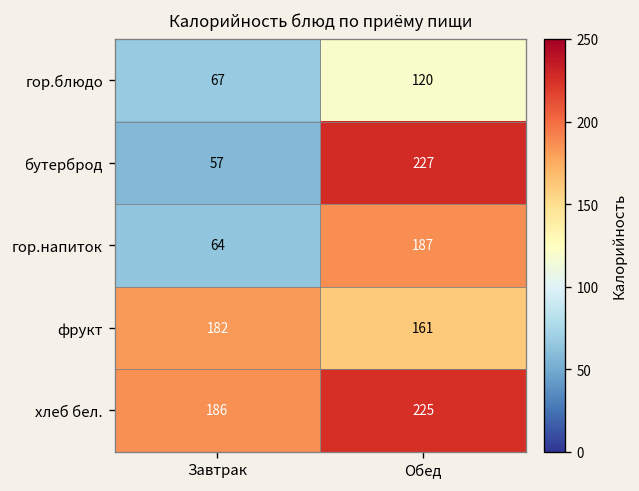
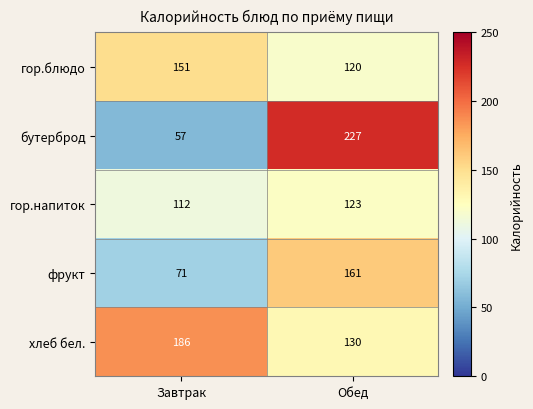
гор.блюдо, Завтрак: 67 -> 151
гор.напиток, Завтрак: 64 -> 112
гор.напиток, Обед: 187 -> 123
фрукт, Завтрак: 182 -> 71
хлеб бел., Обед: 225 -> 130
